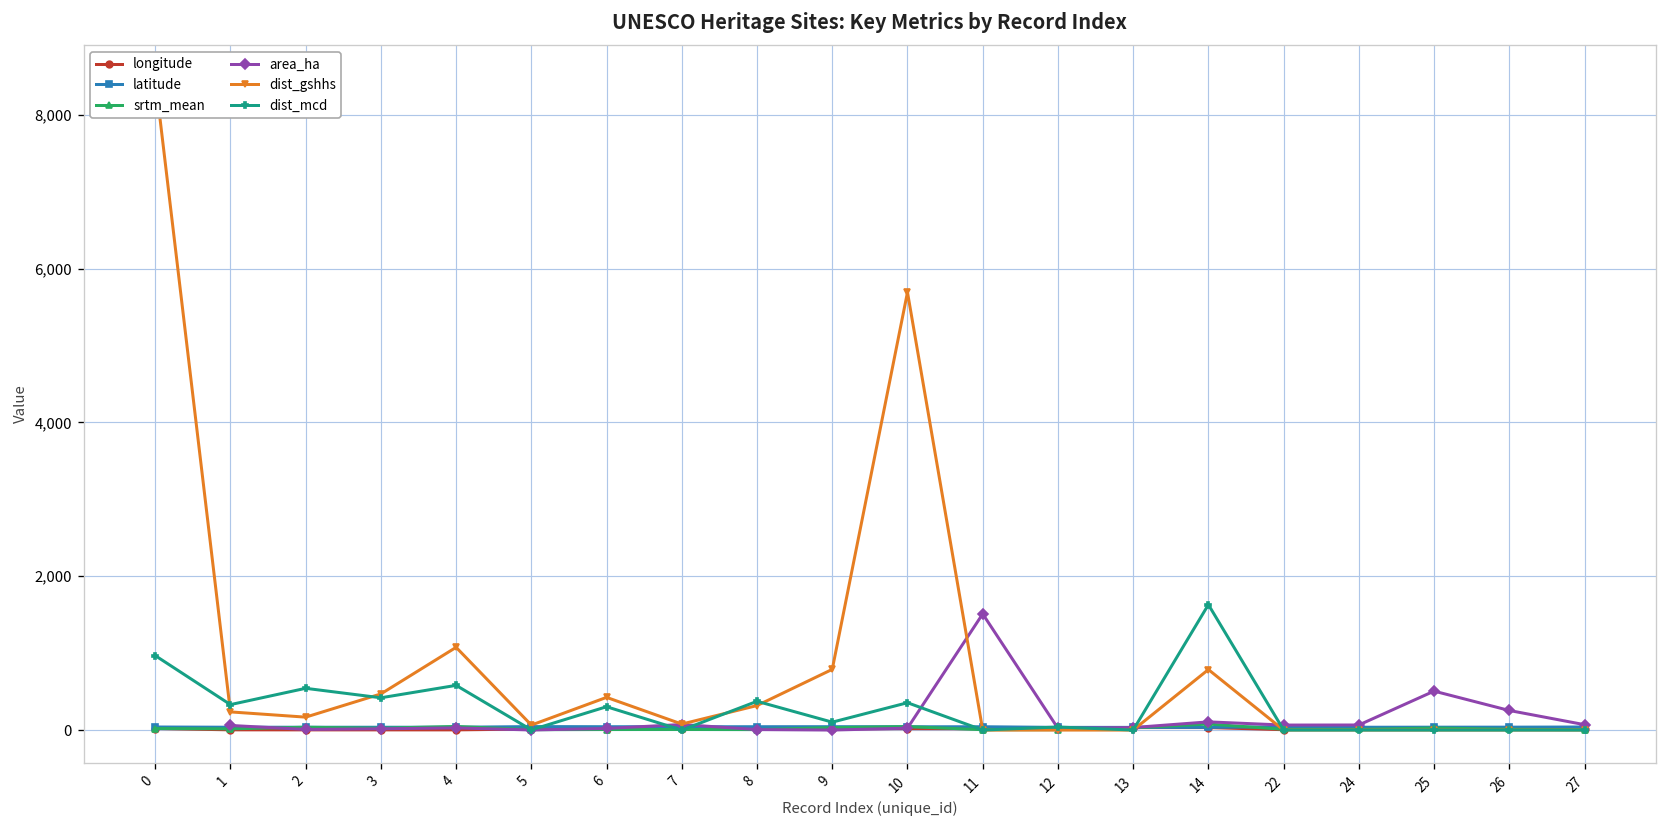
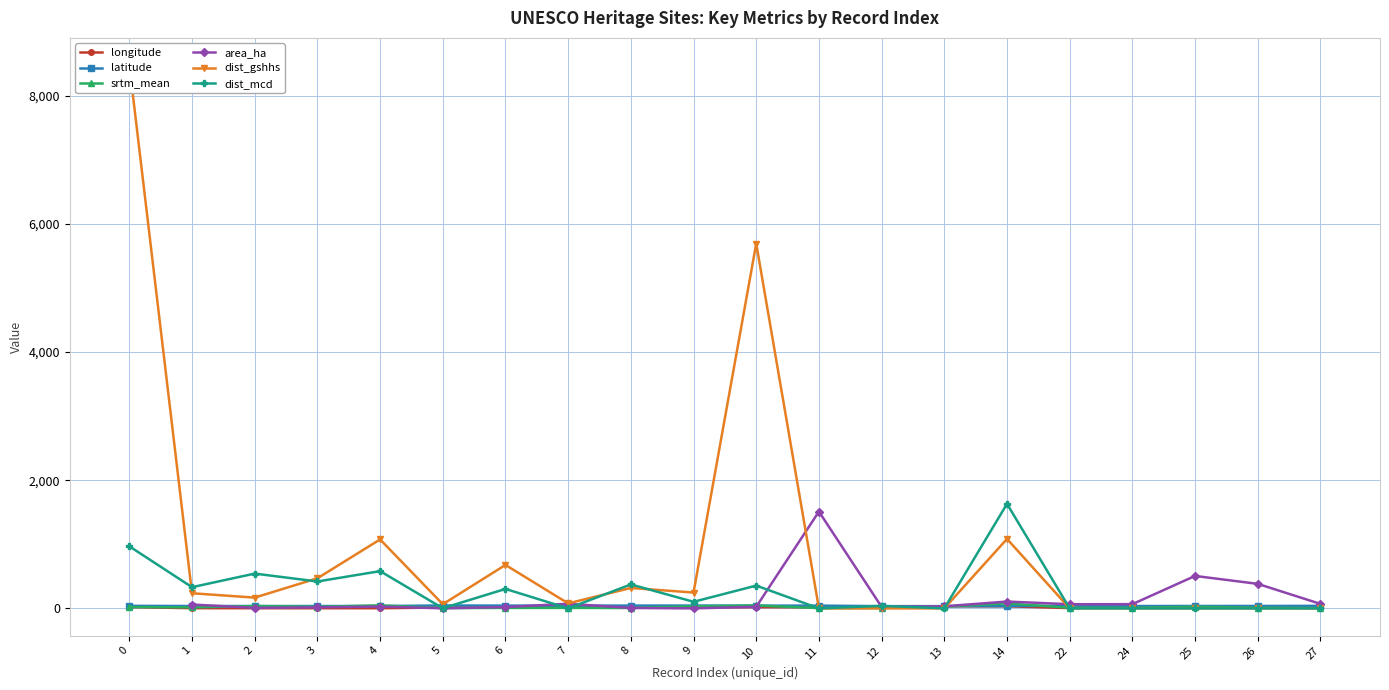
dist_gshhs, 6: 400 -> 700
dist_gshhs, 9: 800 -> 200
dist_gshhs, 14: 800 -> 1,100
area_ha, 26: 300 -> 400
